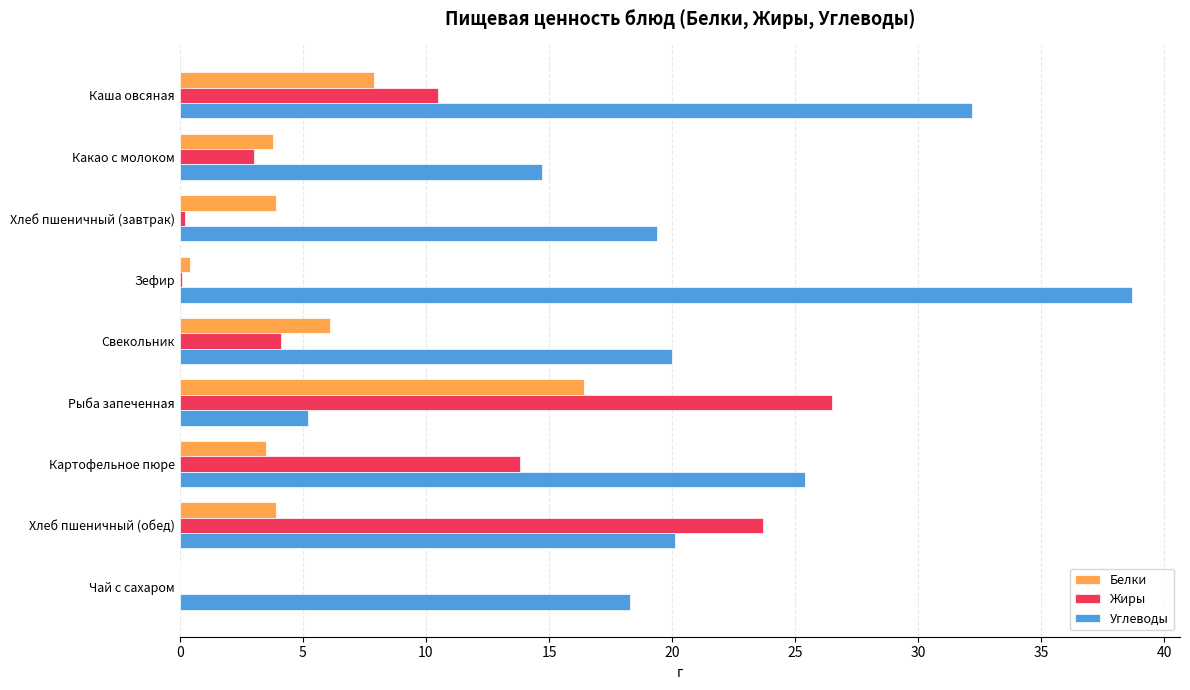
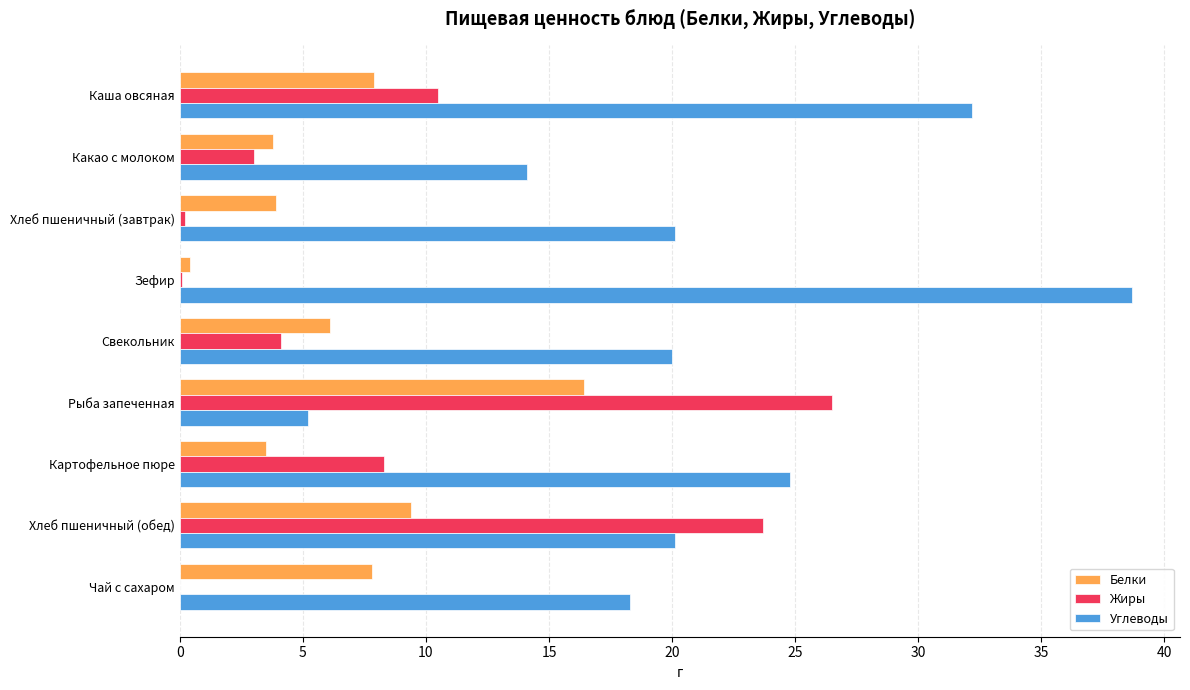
Углеводы, Какао с молоком: 14.7 -> 14.1
Углеводы, Хлеб пшеничный (завтрак): 19.4 -> 20.1
Жиры, Картофельное пюре: 13.8 -> 8.3
Углеводы, Картофельное пюре: 25.4 -> 24.8
Белки, Хлеб пшеничный (обед): 3.9 -> 9.4
Белки, Чай с сахаром: 0.0 -> 7.8
